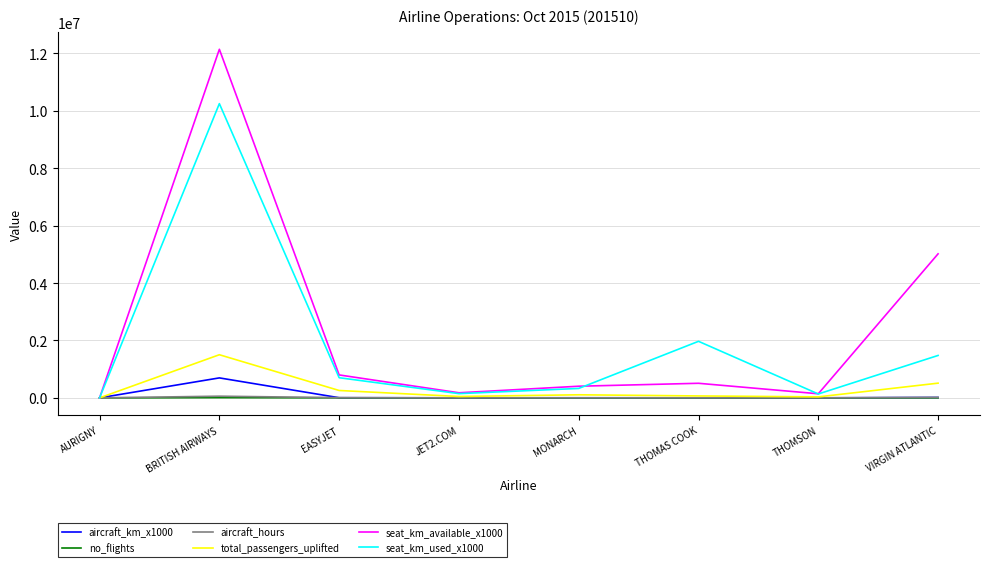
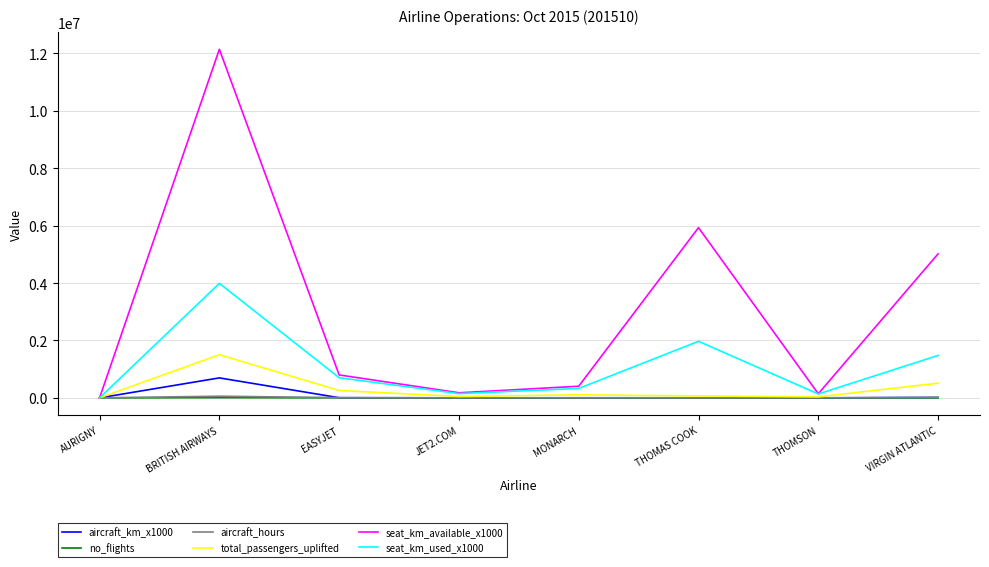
seat_km_used_x1000, BRITISH AIRWAYS: 10300000 -> 4000000
seat_km_available_x1000, THOMAS COOK: 500000 -> 5900000
